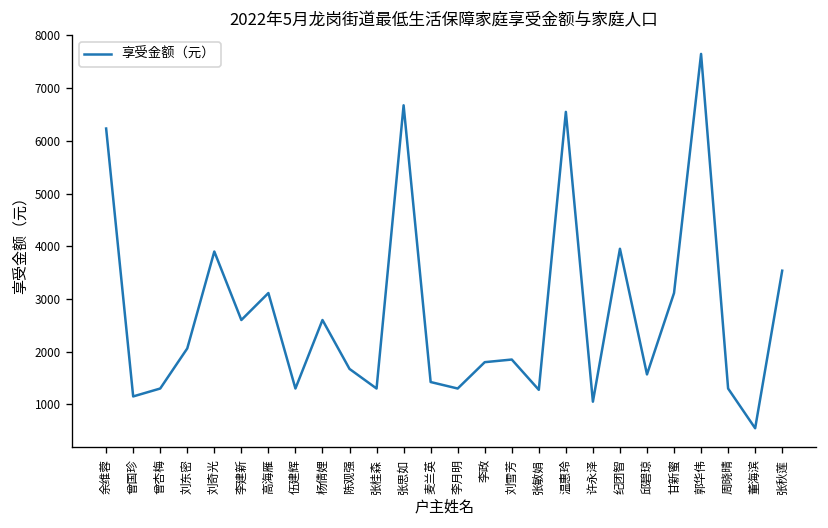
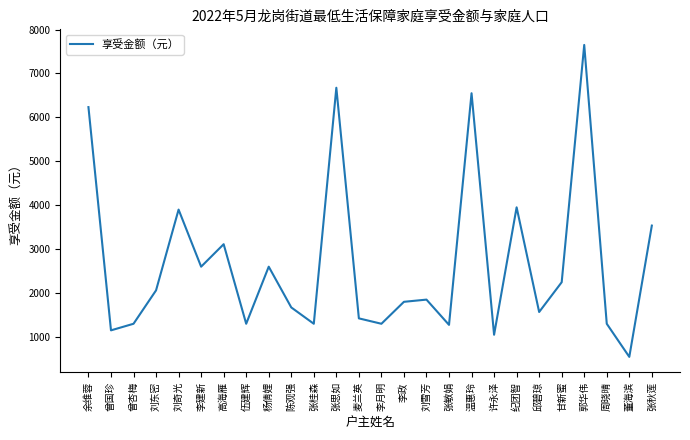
甘新蜜: 3100 -> 2200
